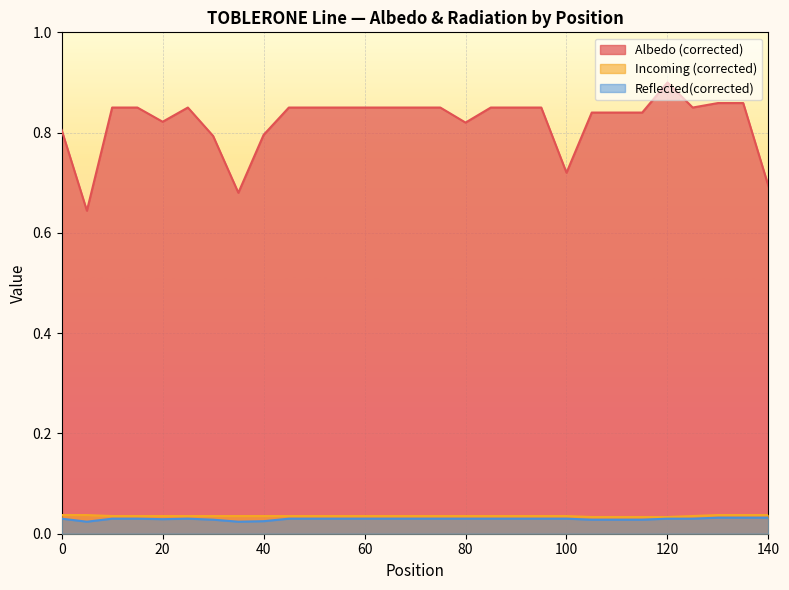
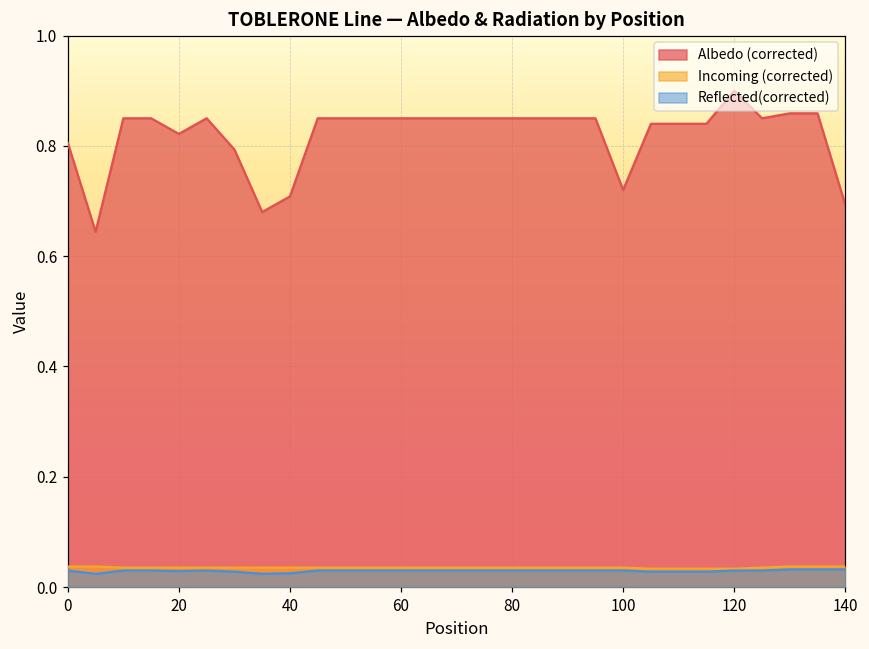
Albedo (corrected), 40: 0.80 -> 0.71
Albedo (corrected), 80: 0.82 -> 0.85
